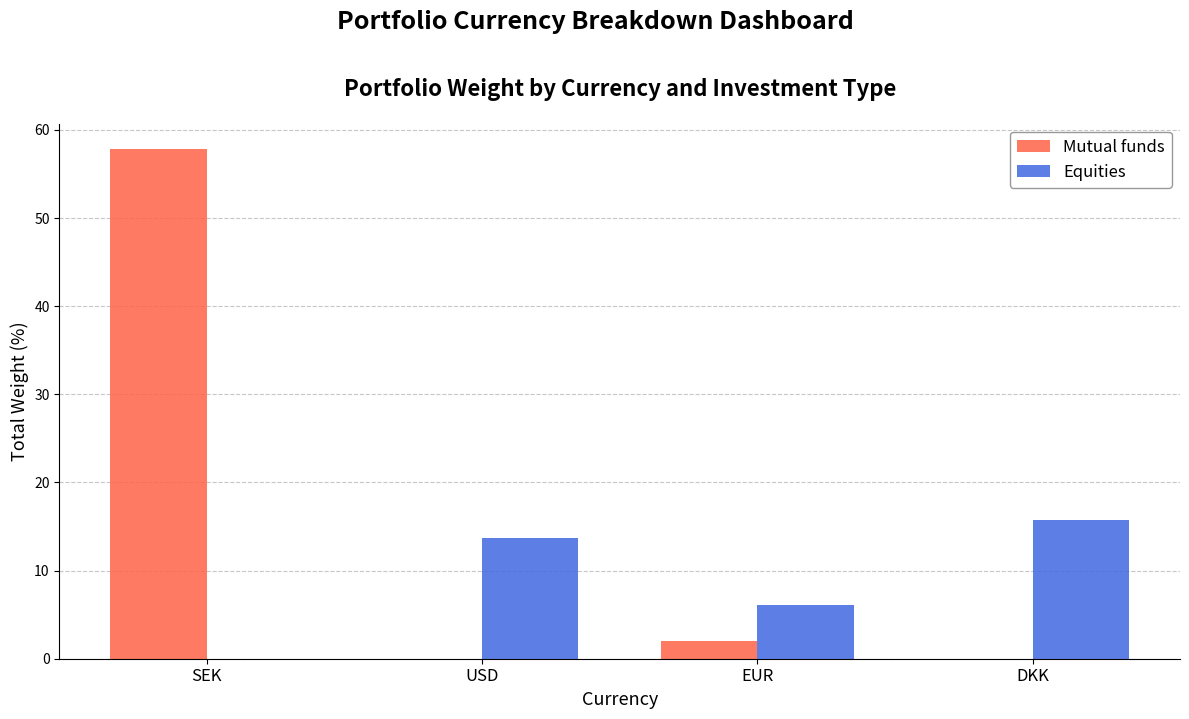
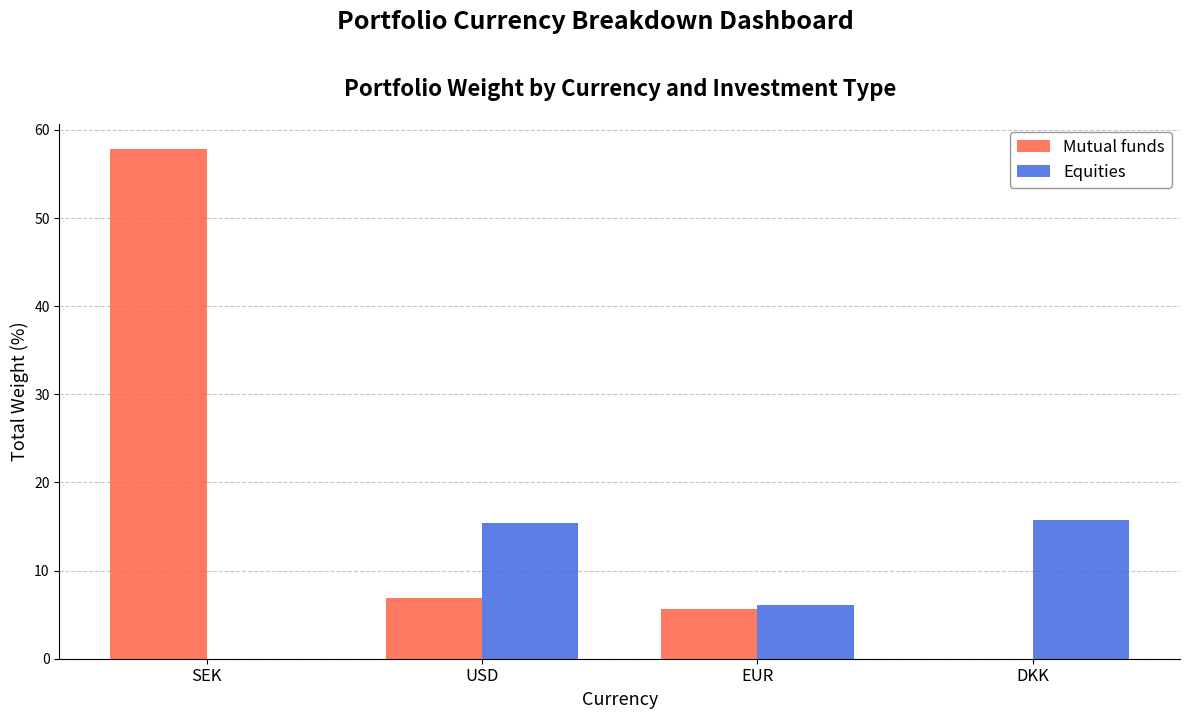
Mutual funds, USD: 0 -> 7
Equities, USD: 14 -> 15
Mutual funds, EUR: 2 -> 6
